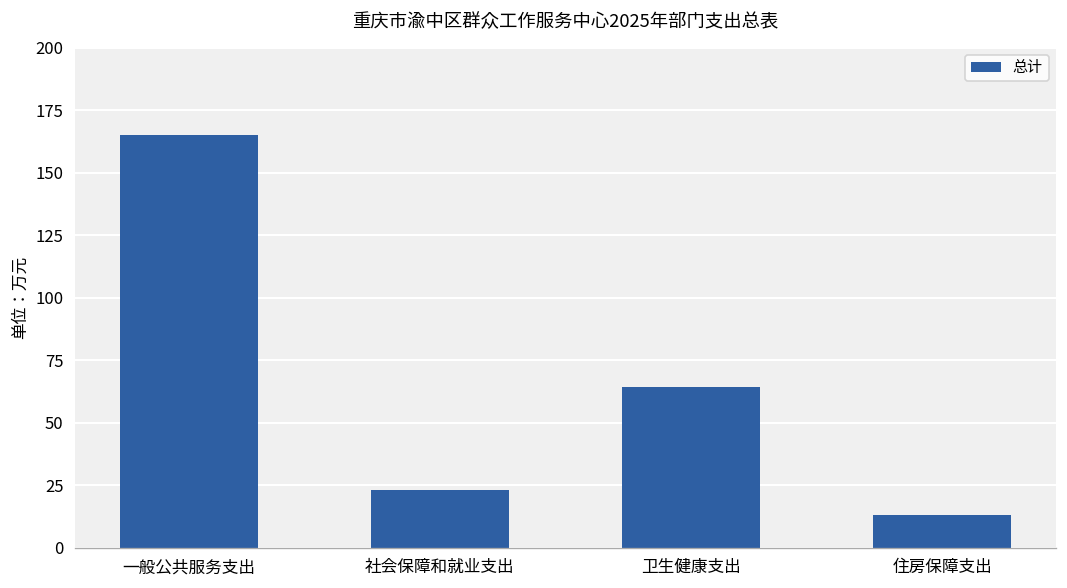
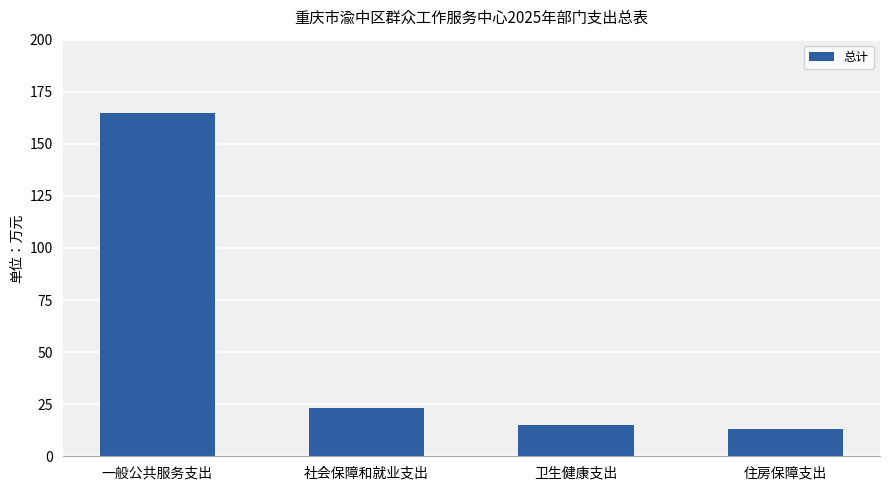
卫生健康支出: 64 -> 15
